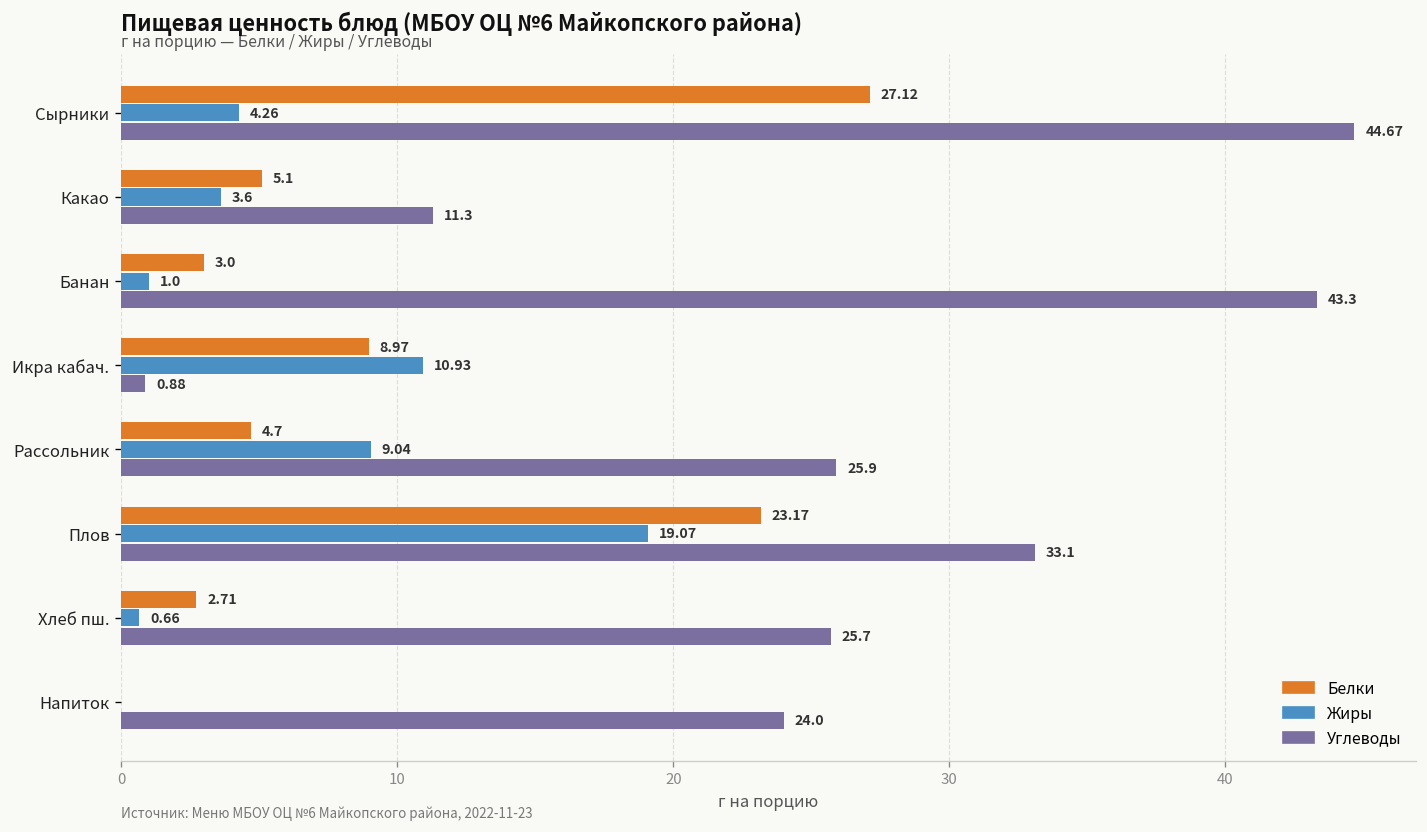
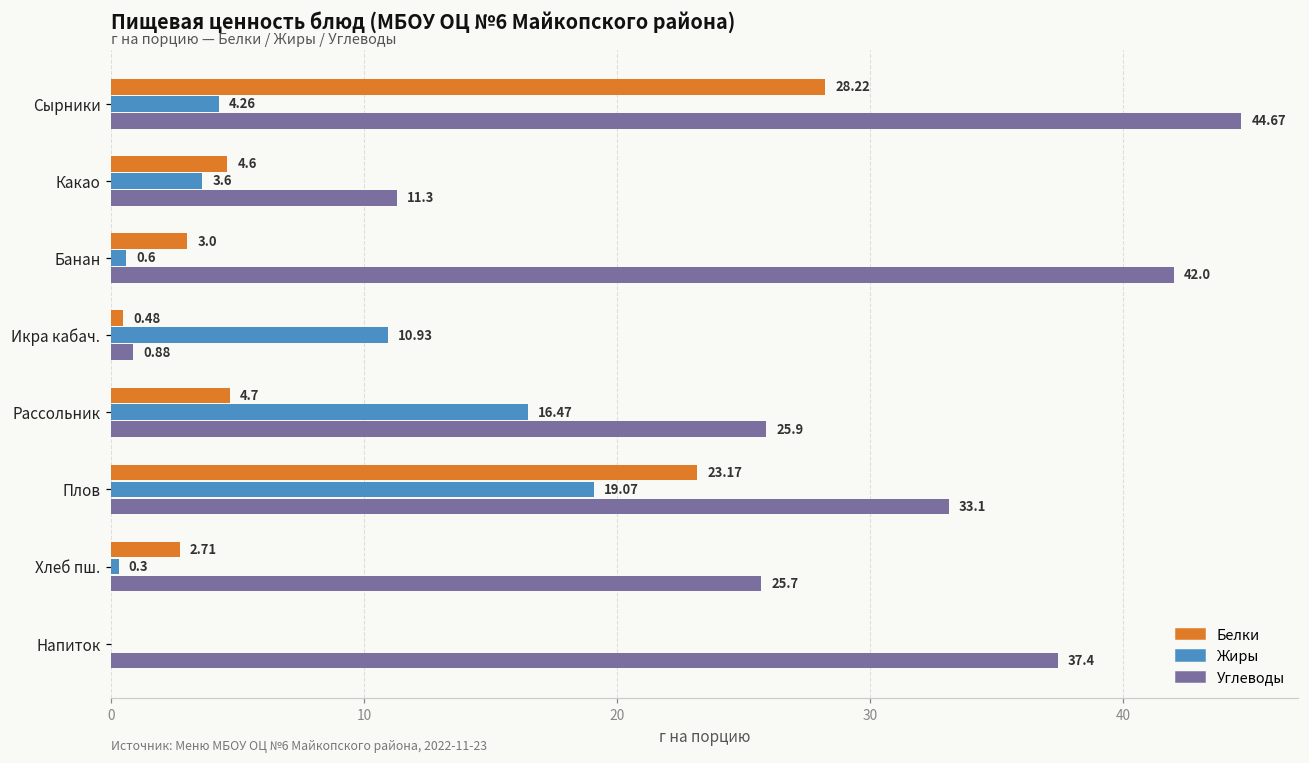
Белки, Сырники: 27.12 -> 28.22
Белки, Какао: 5.1 -> 4.6
Жиры, Банан: 1.0 -> 0.6
Углеводы, Банан: 43.3 -> 42.0
Белки, Икра кабач.: 8.97 -> 0.48
Жиры, Рассольник: 9.04 -> 16.47
Жиры, Хлеб пш.: 0.66 -> 0.3
Углеводы, Напиток: 24.0 -> 37.4
